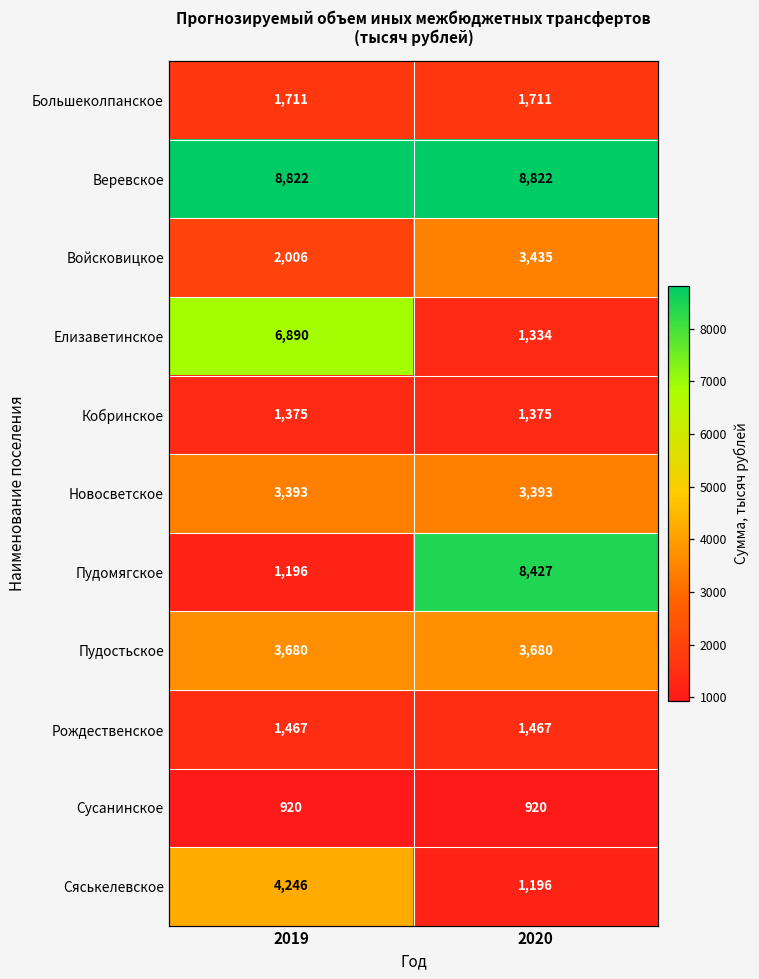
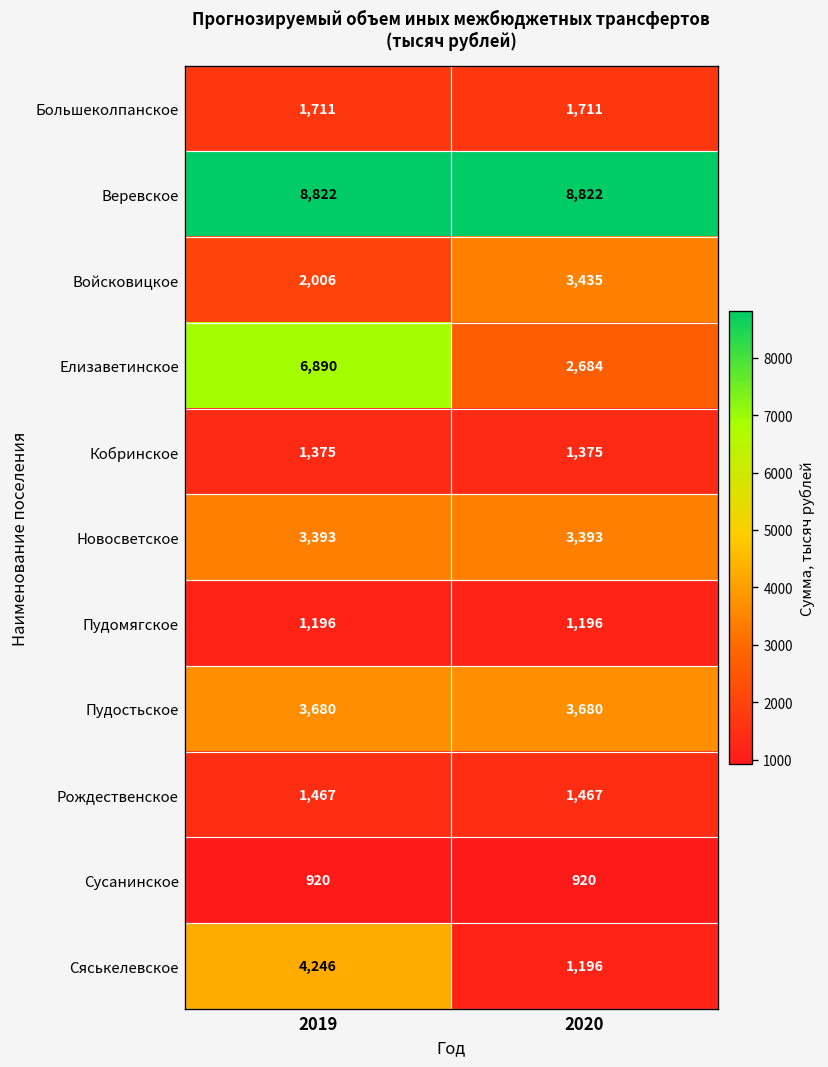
Елизаветинское, 2020: 1,334 -> 2,684
Пудомягское, 2020: 8,427 -> 1,196
